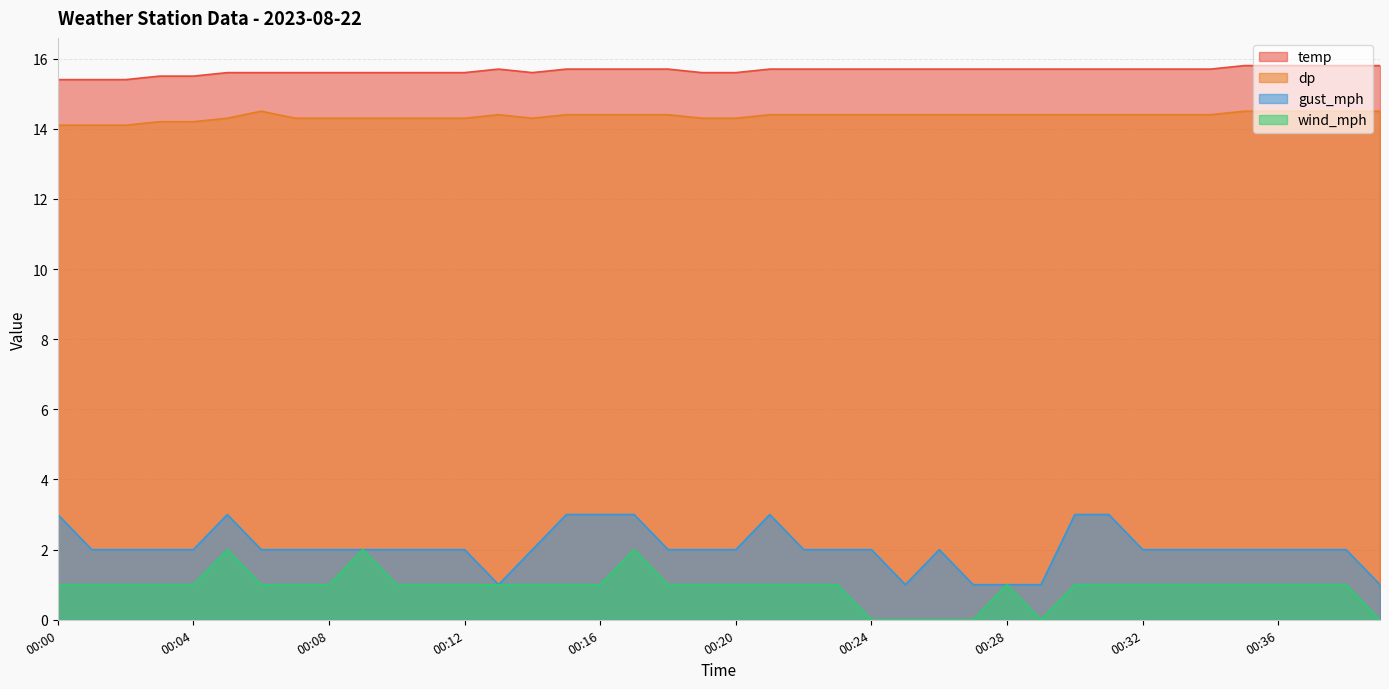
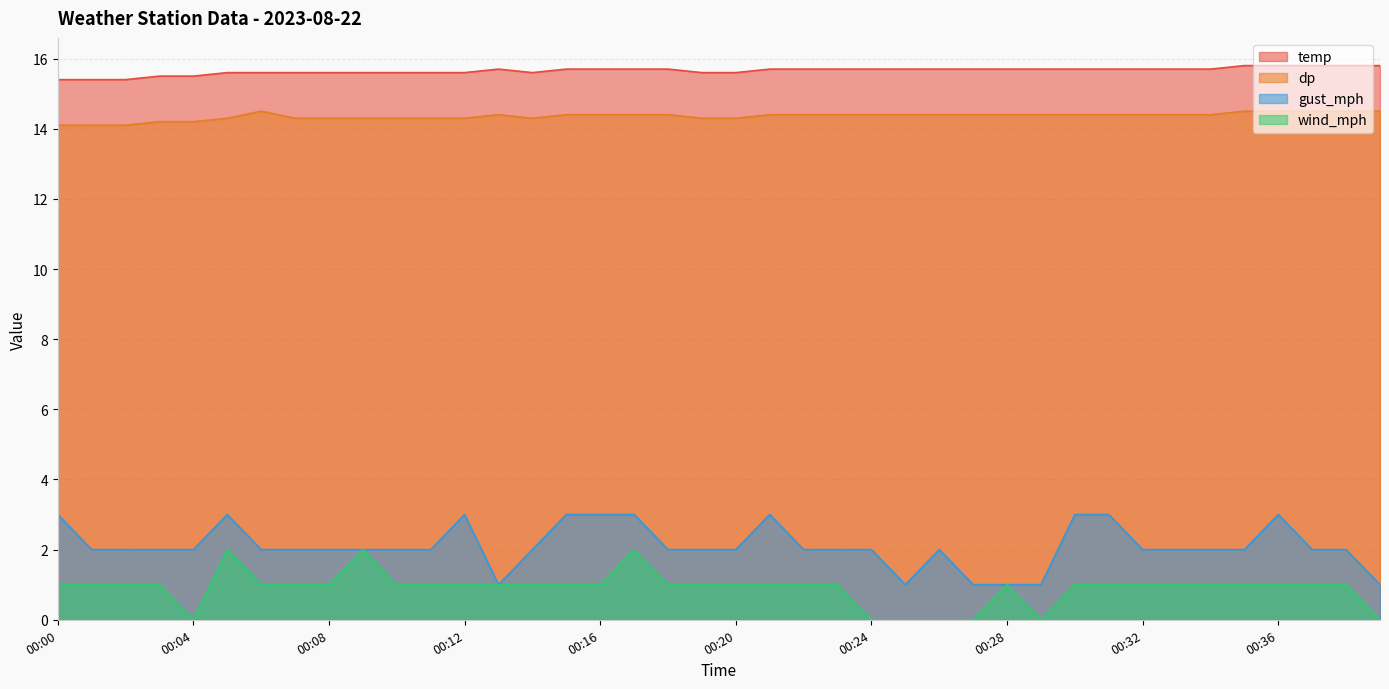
wind_mph, 00:04: 1 -> 0
gust_mph, 00:12: 2 -> 3
gust_mph, 00:36: 2 -> 3
